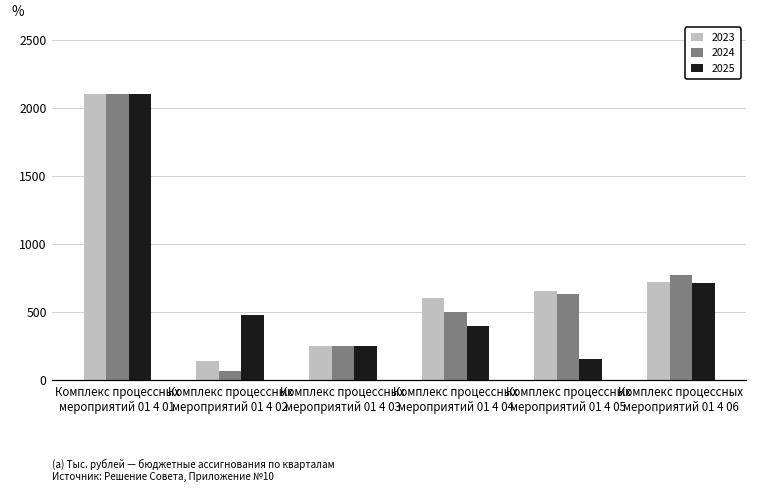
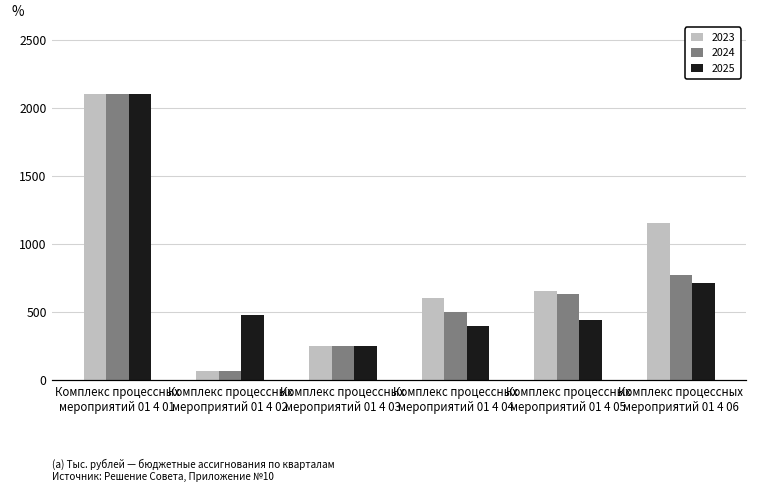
2023, Комплекс процессных мероприятий 01 4 02: 140 -> 70
2025, Комплекс процессных мероприятий 01 4 05: 160 -> 440
2023, Комплекс процессных мероприятий 01 4 06: 720 -> 1150
